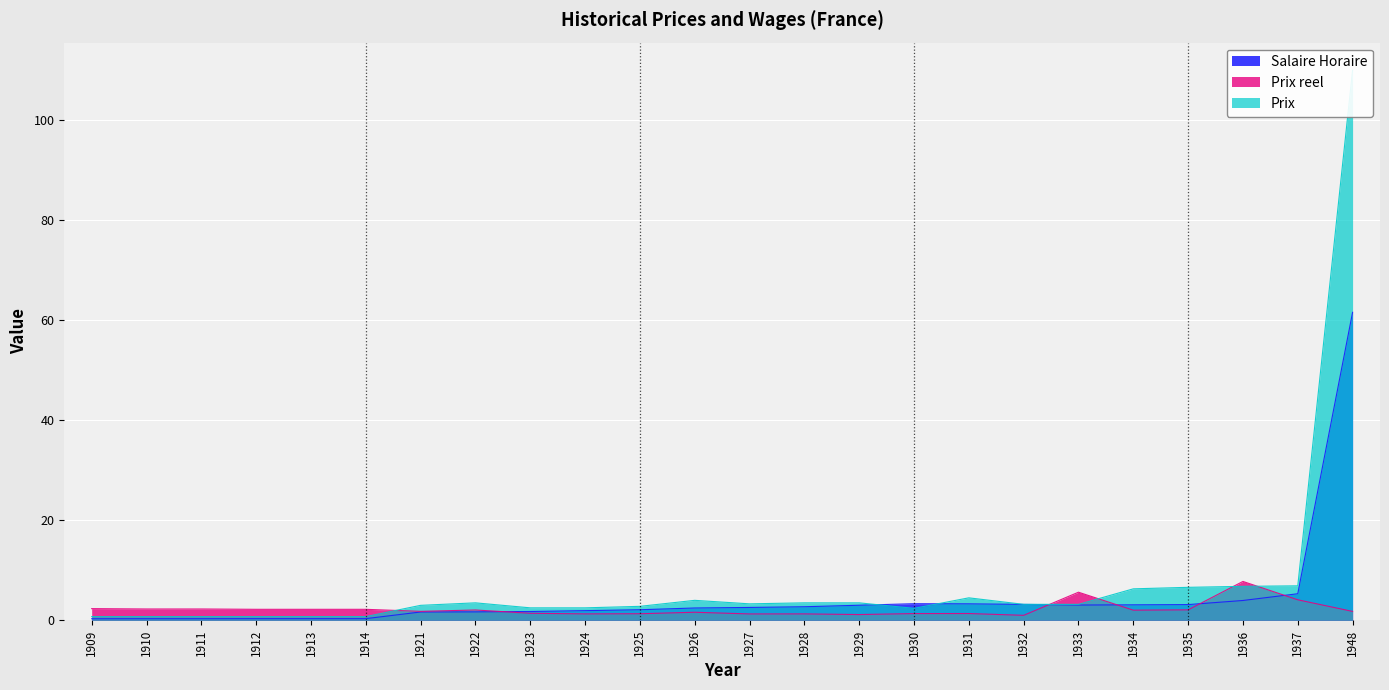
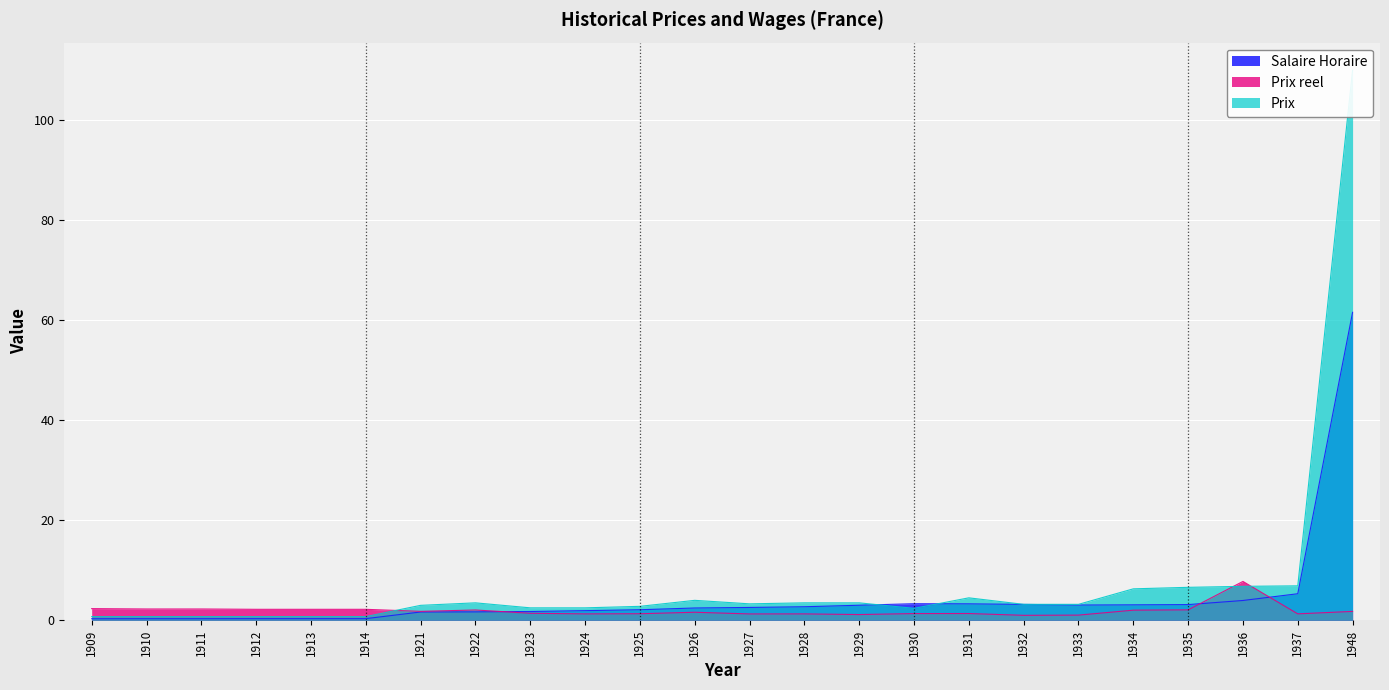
Prix reel, 1933: 6 -> 1
Prix reel, 1937: 4 -> 1
